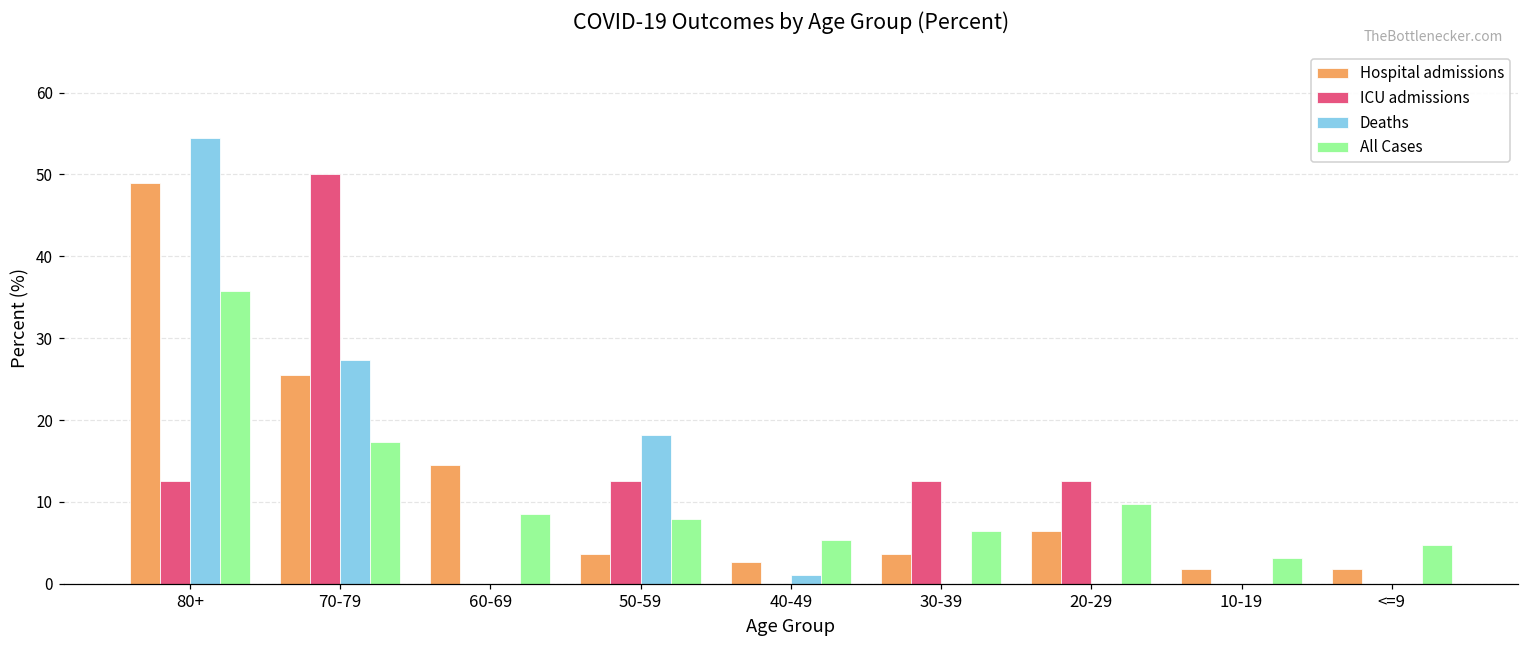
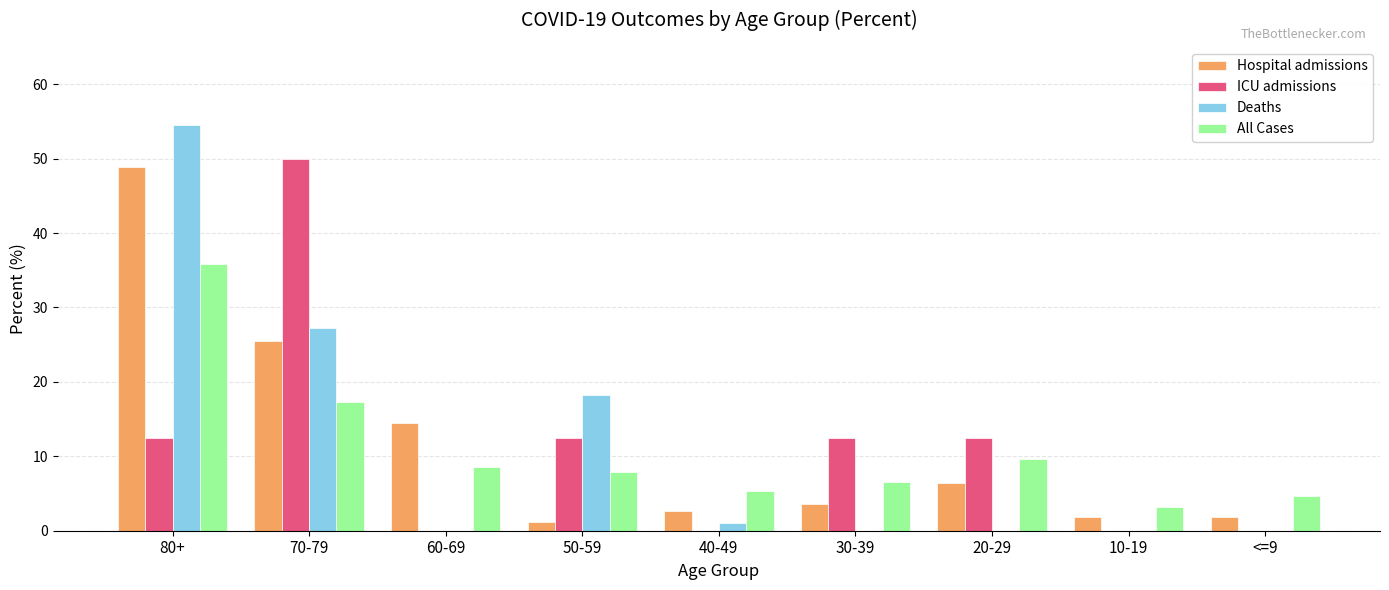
Hospital admissions, 50-59: 4 -> 1
